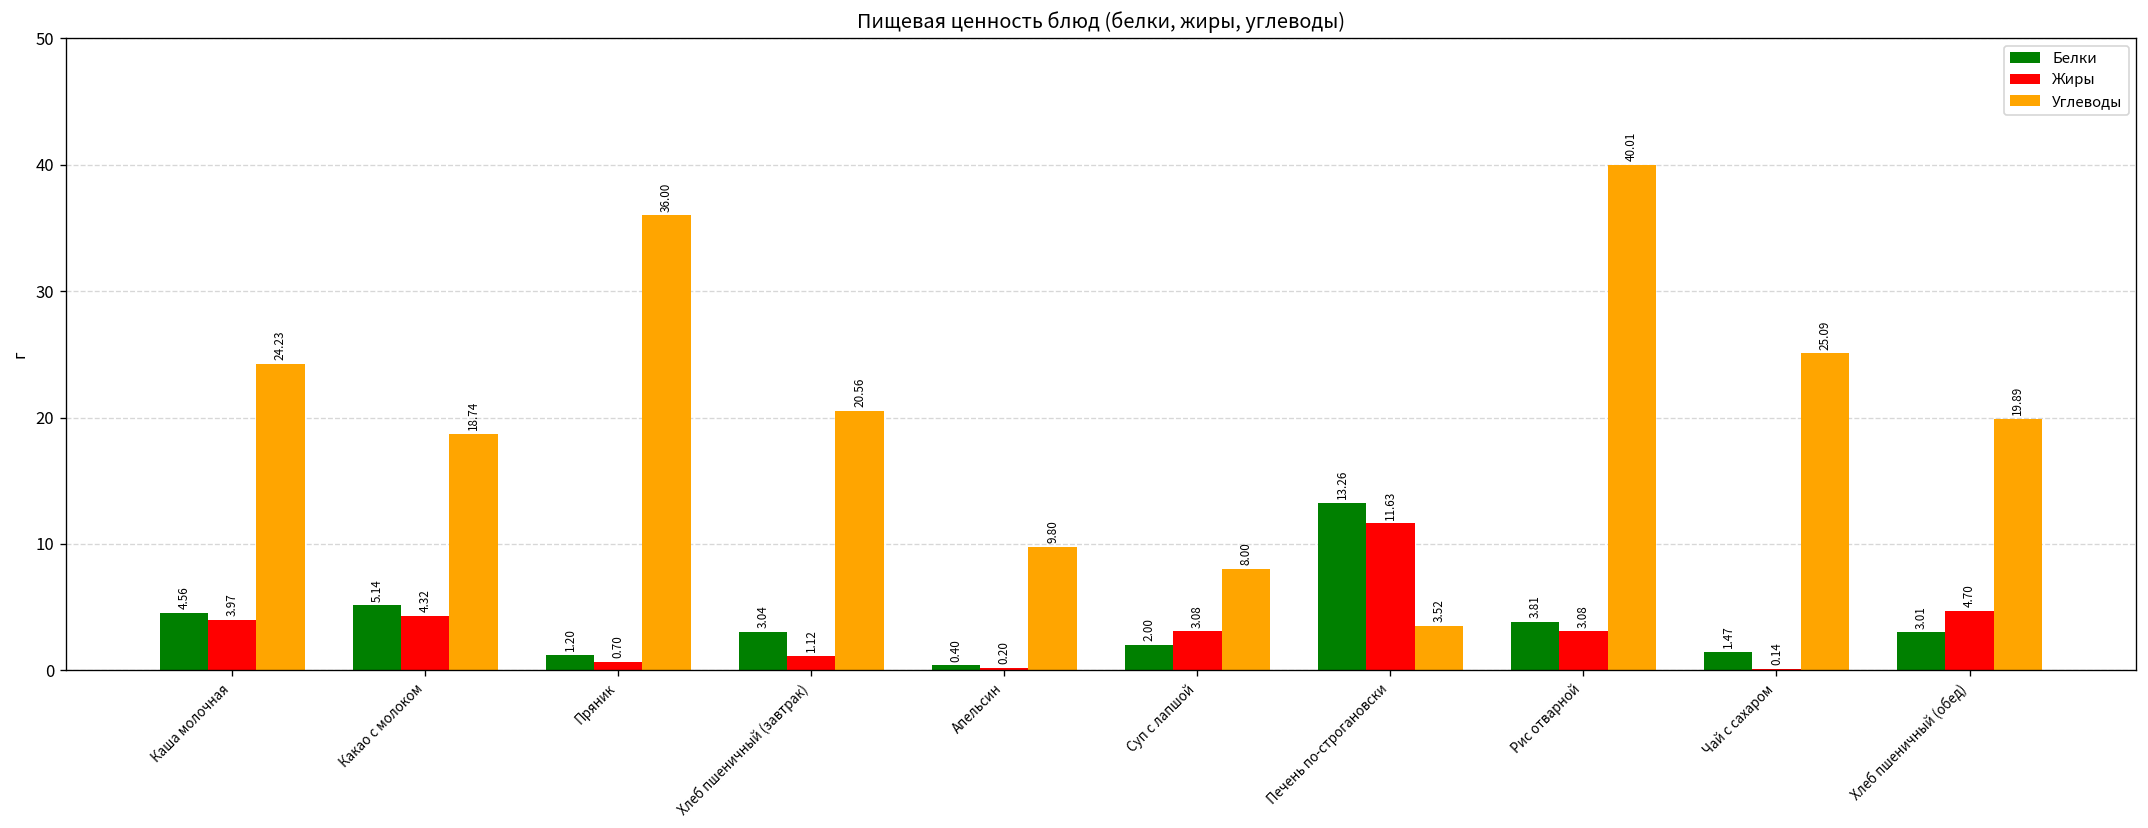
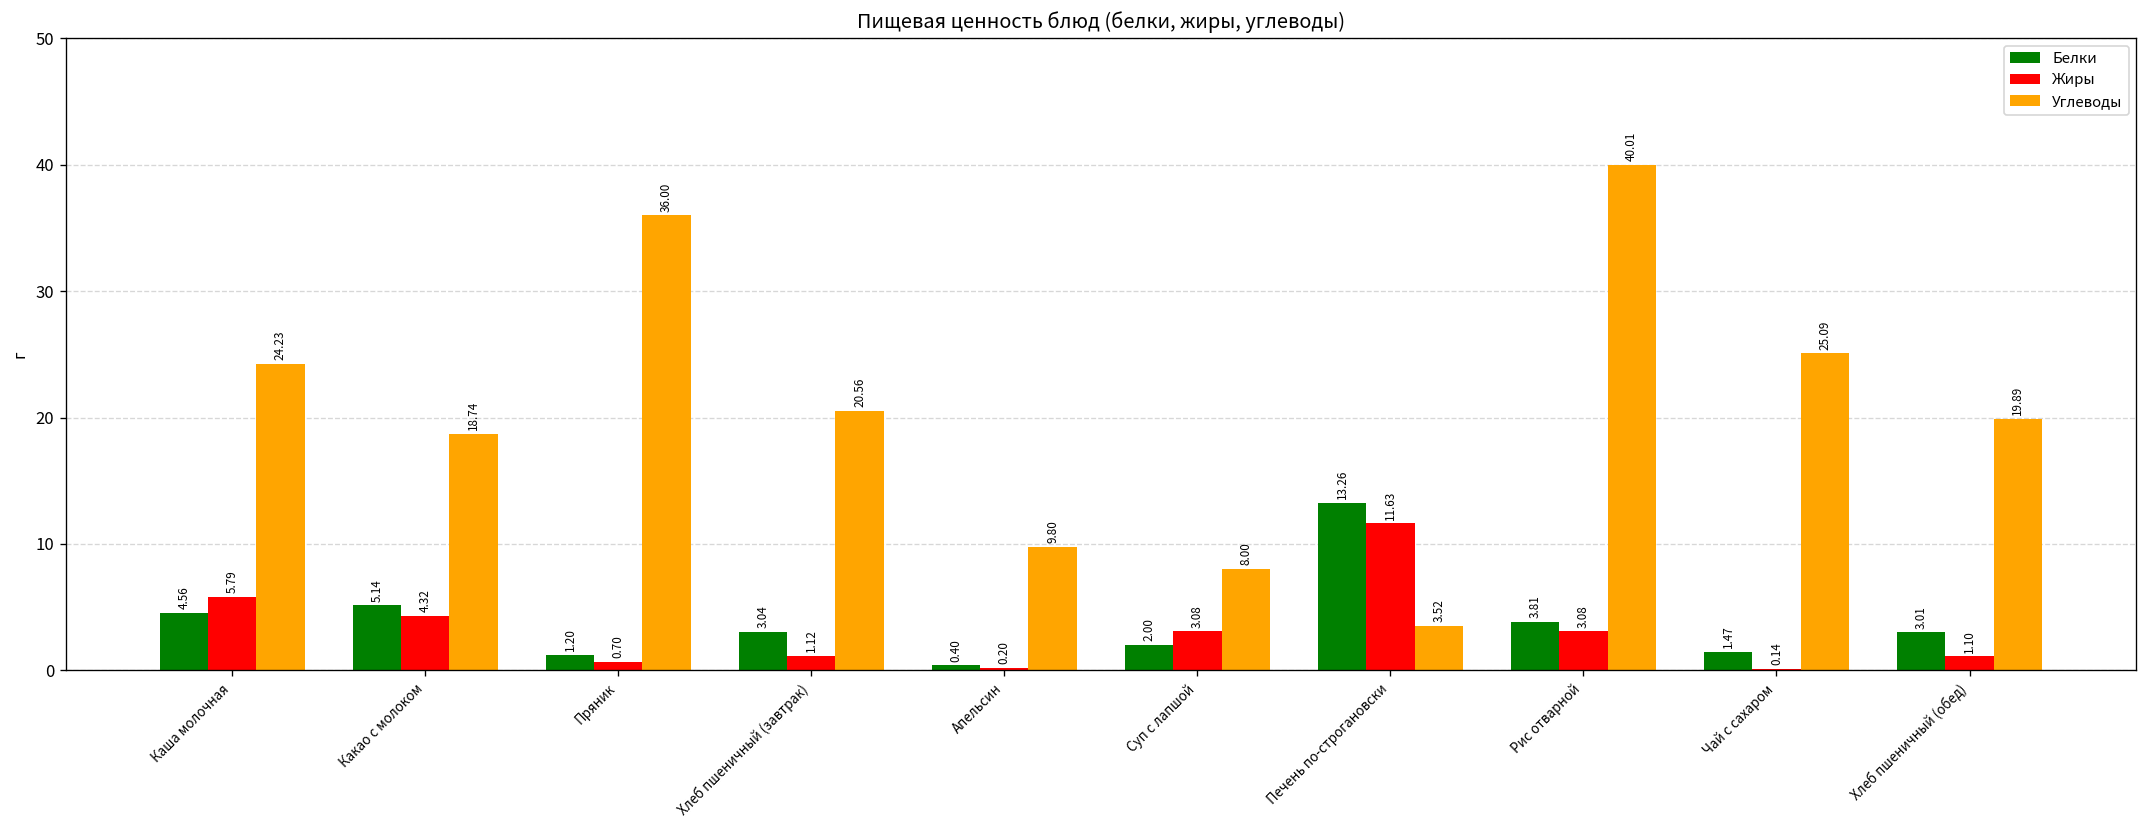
Жиры, Каша молочная: 3.97 -> 5.79
Жиры, Хлеб пшеничный (обед): 4.70 -> 1.10
